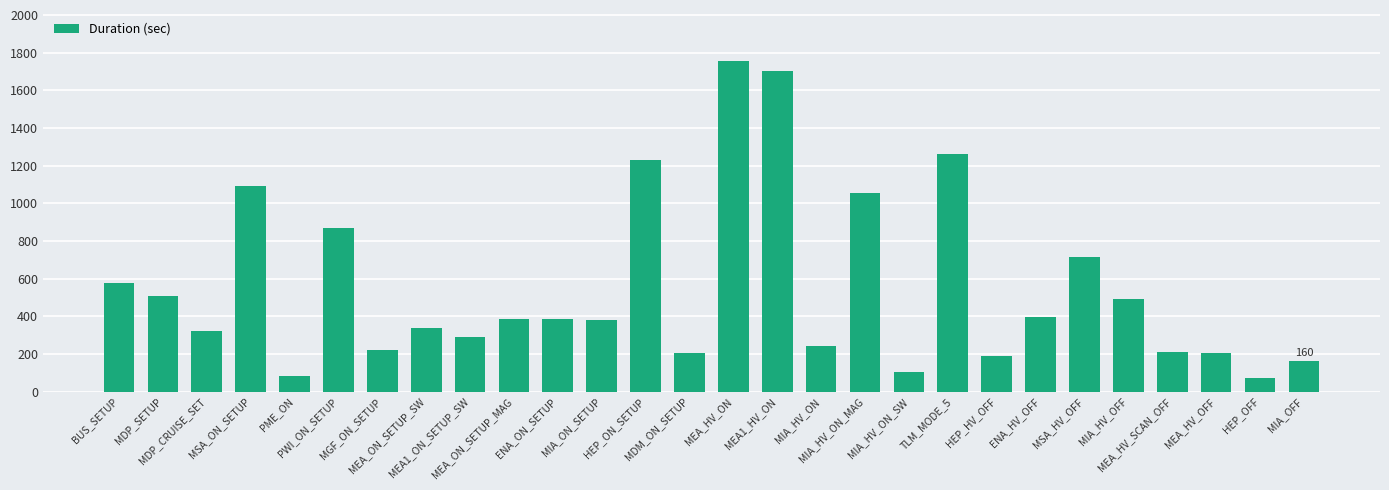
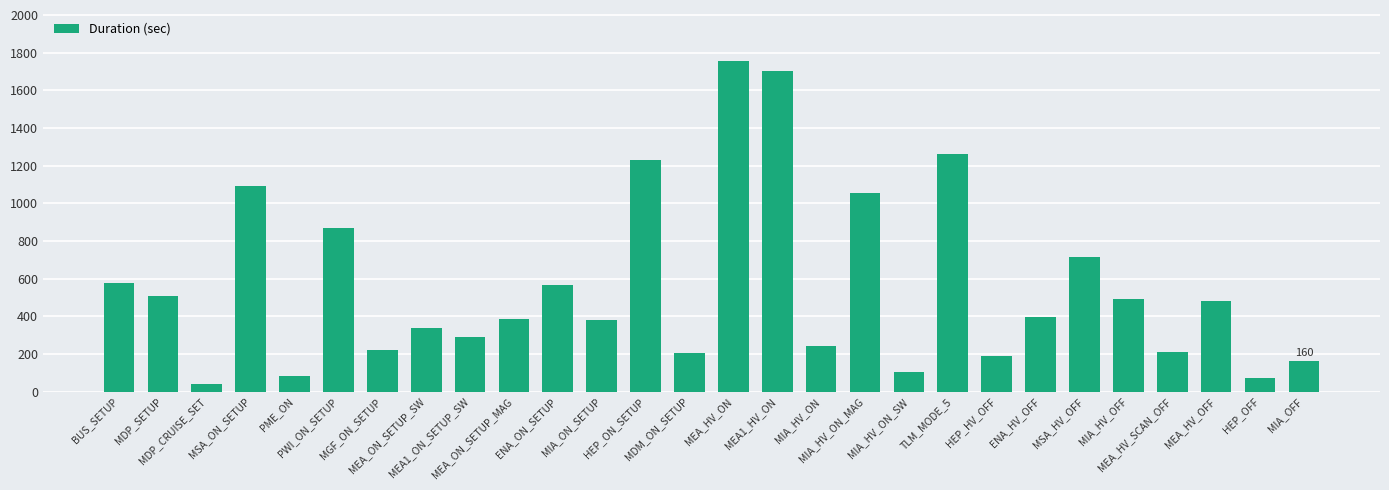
MDP_CRUISE_SET: 320 -> 40
ENA_ON_SETUP: 380 -> 560
MEA_HV_OFF: 200 -> 480
